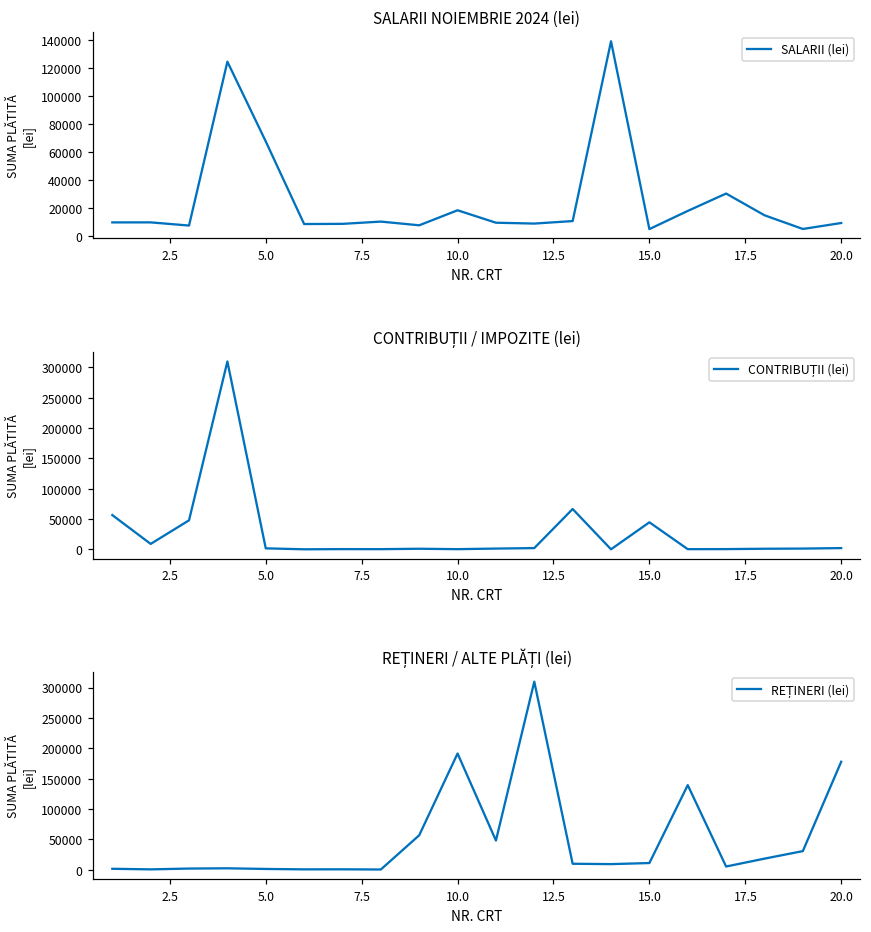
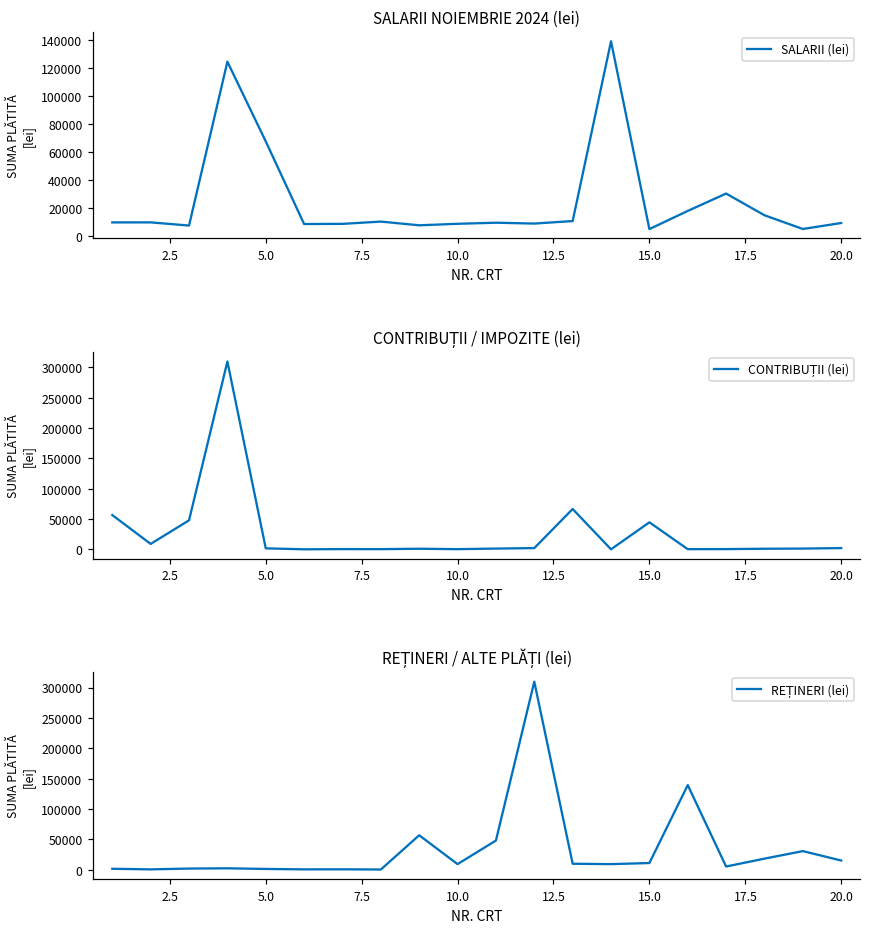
SALARII NOIEMBRIE 2024 (lei), 10.0: 18000 -> 9000
REȚINERI / ALTE PLĂȚI (lei), 10.0: 190000 -> 10000
REȚINERI / ALTE PLĂȚI (lei), 20.0: 180000 -> 10000
